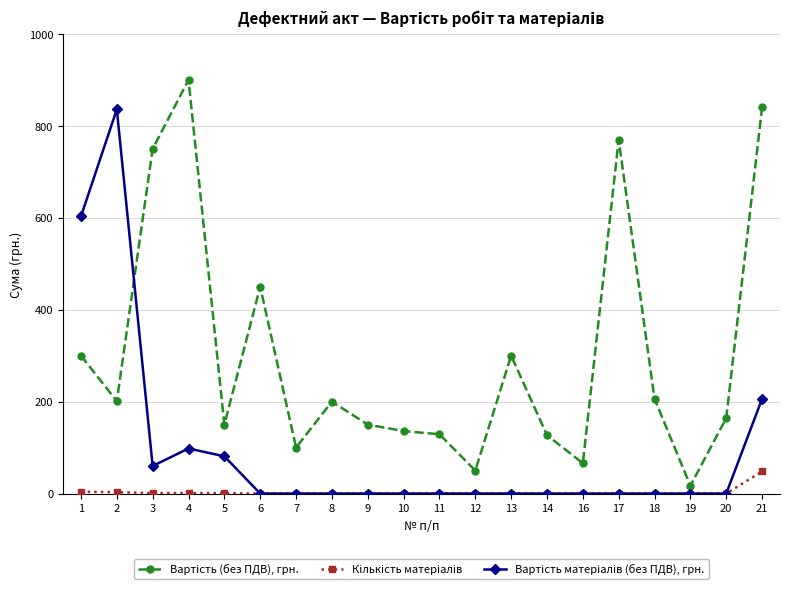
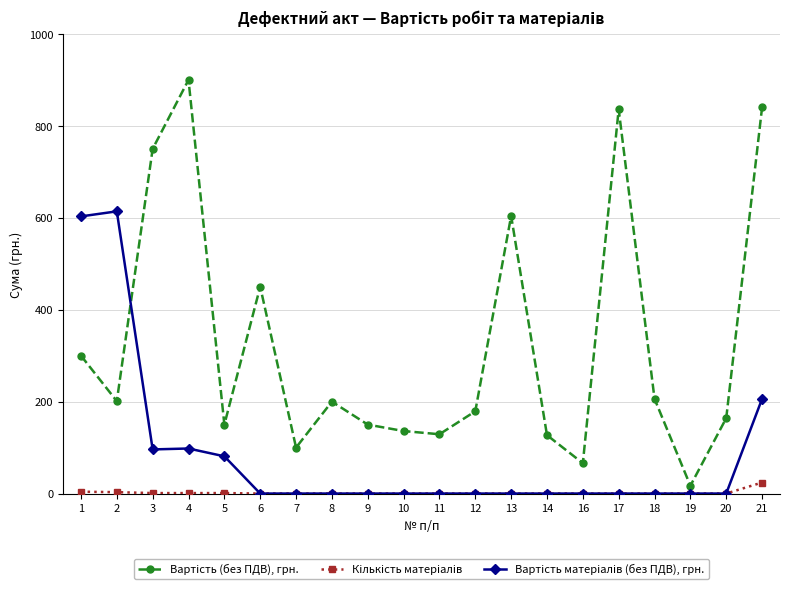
Вартість матеріалів (без ПДВ), грн., 2: 840 -> 610
Вартість матеріалів (без ПДВ), грн., 3: 60 -> 100
Вартість (без ПДВ), грн., 12: 50 -> 180
Вартість (без ПДВ), грн., 13: 300 -> 600
Вартість (без ПДВ), грн., 17: 770 -> 840
Кількість матеріалів, 21: 50 -> 20
